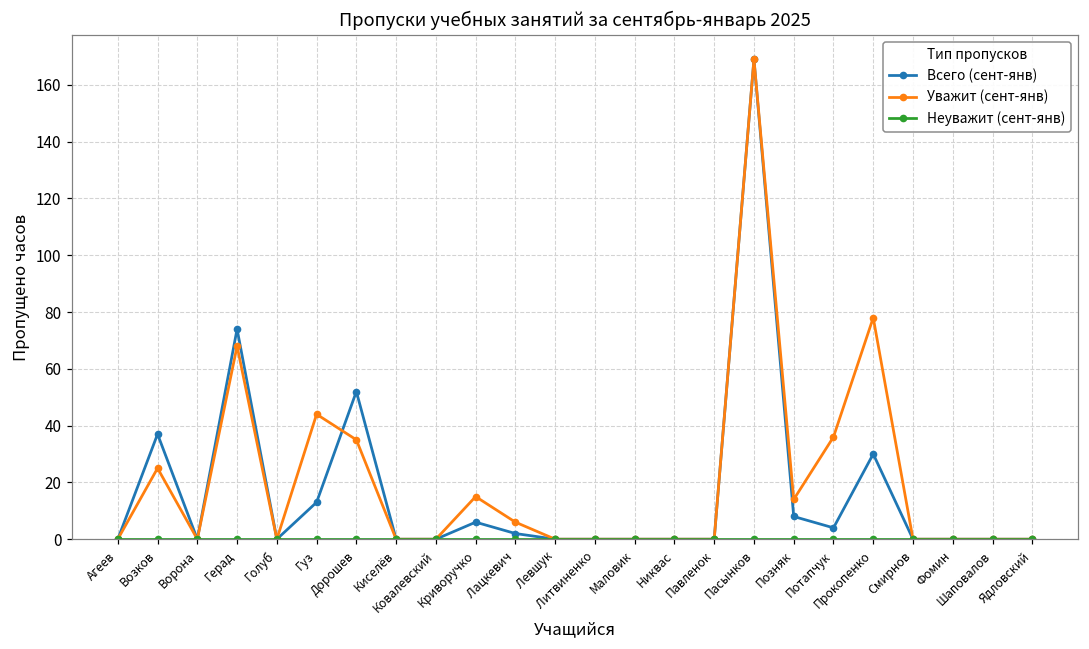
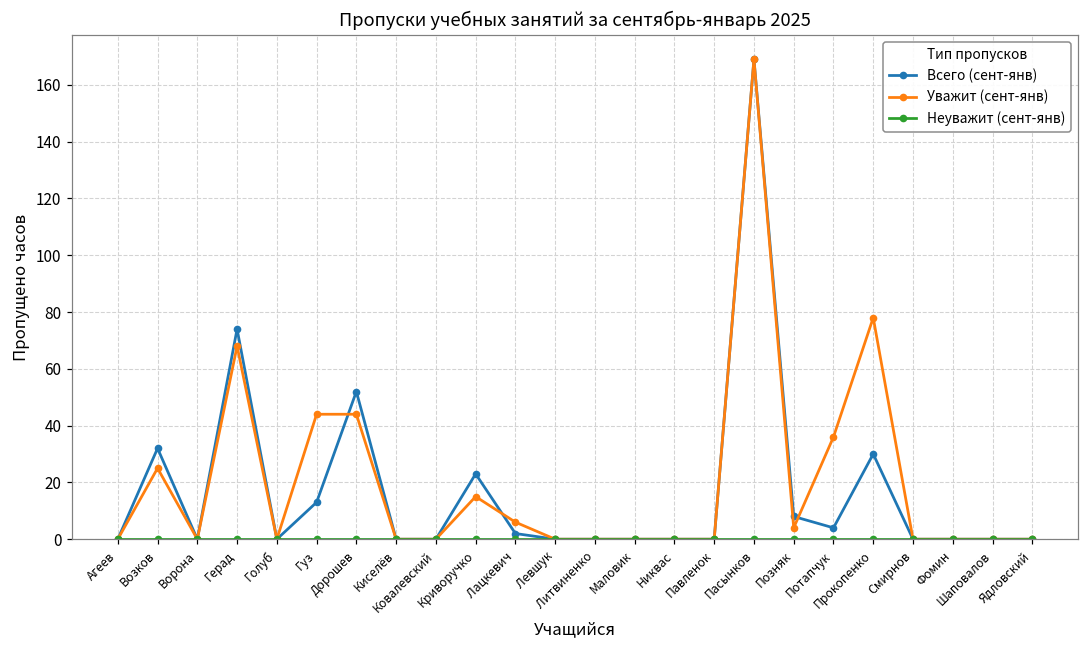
Всего (сент-янв), Возков: 37 -> 32
Уважит (сент-янв), Дорошев: 35 -> 44
Всего (сент-янв), Криворучко: 6 -> 23
Уважит (сент-янв), Позняк: 14 -> 4
